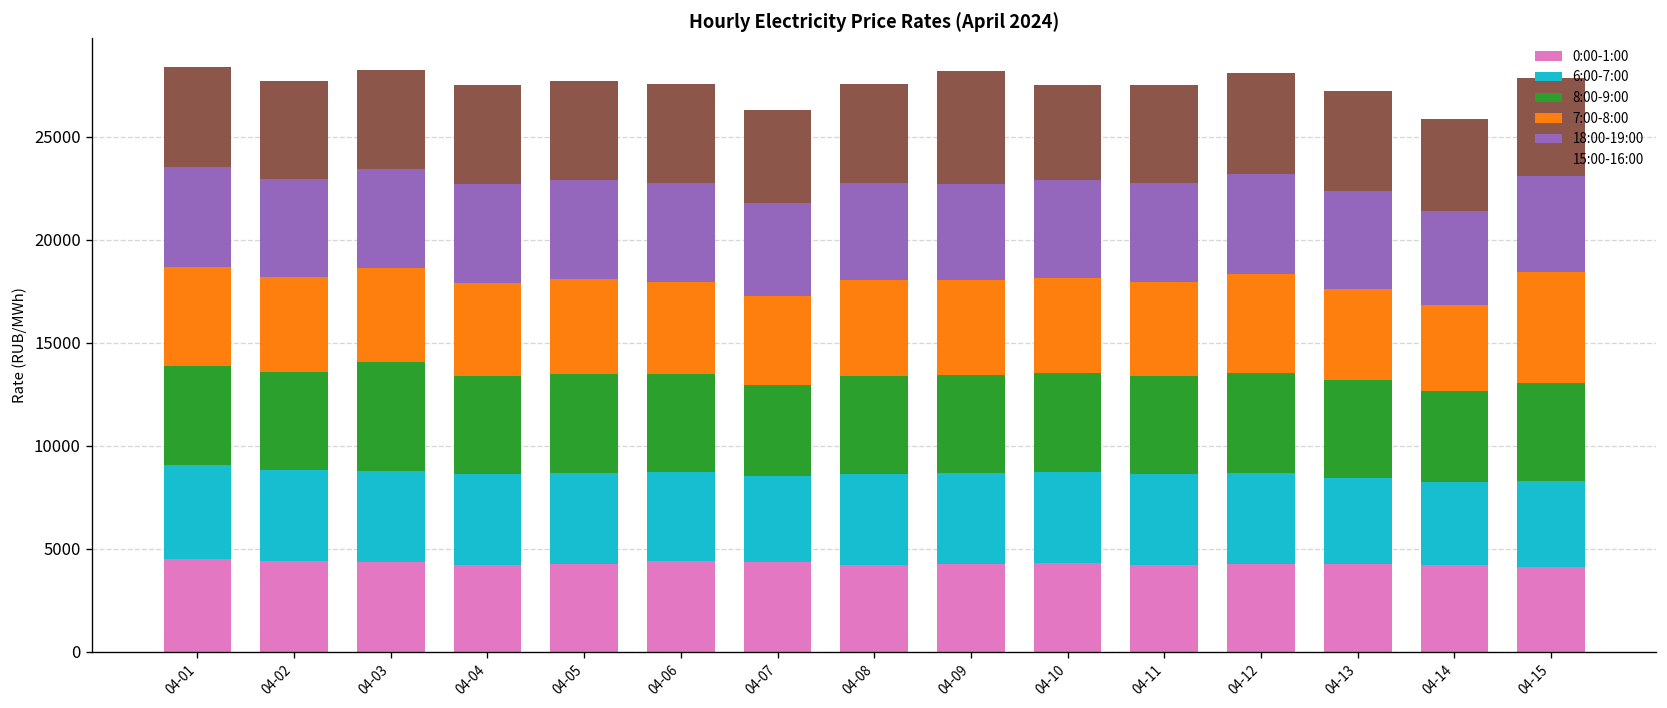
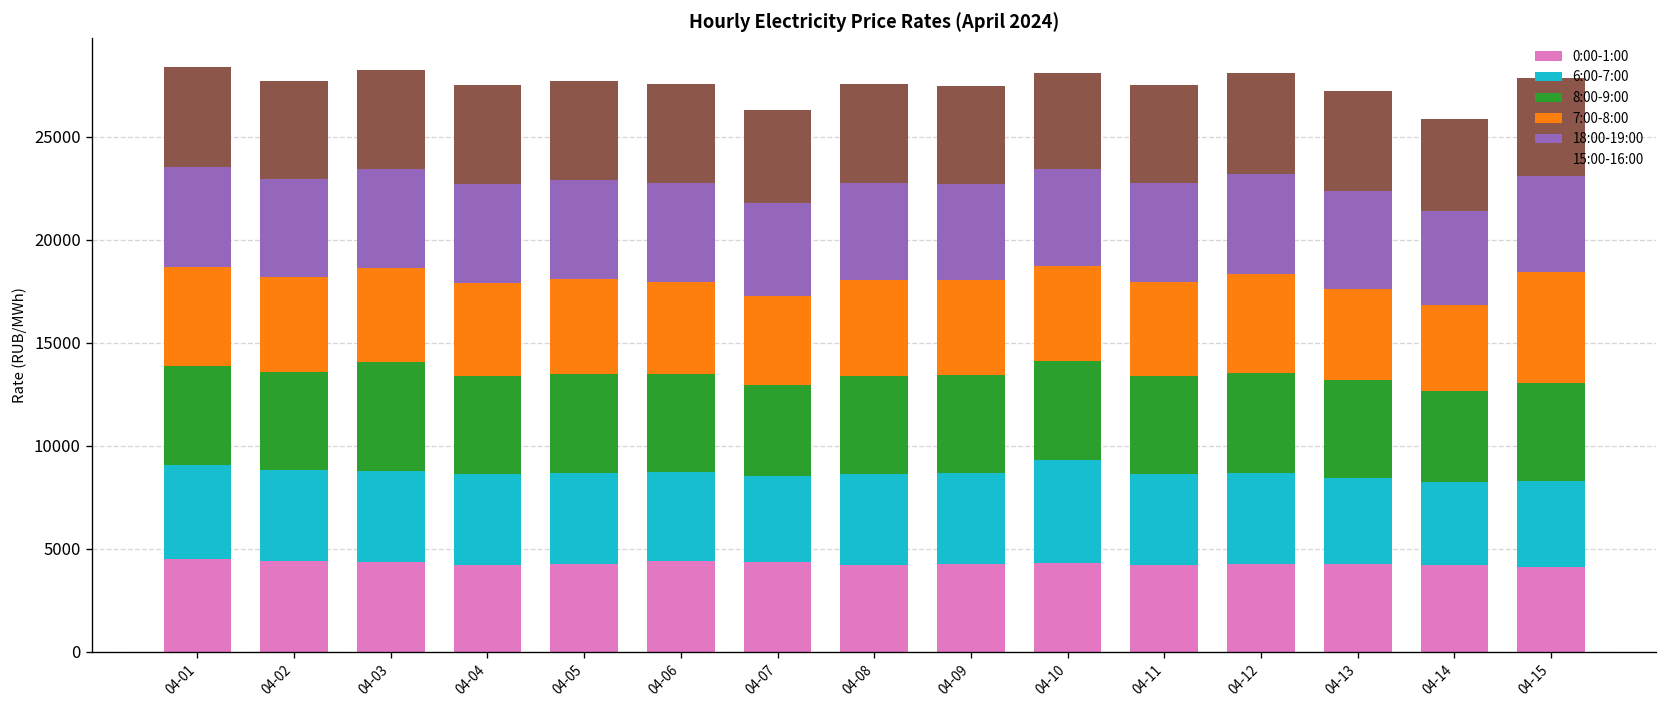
15:00-16:00, 04-09: 5500 -> 4700
6:00-7:00, 04-10: 4400 -> 5000
